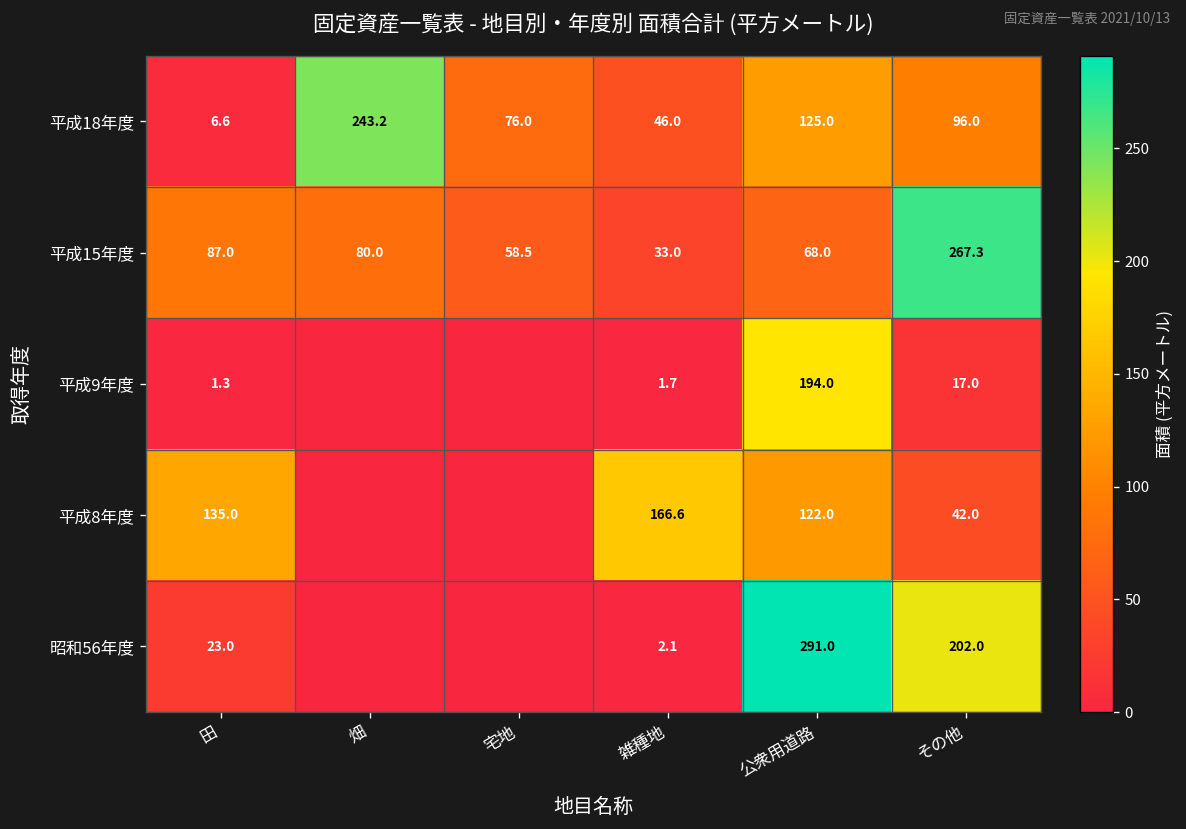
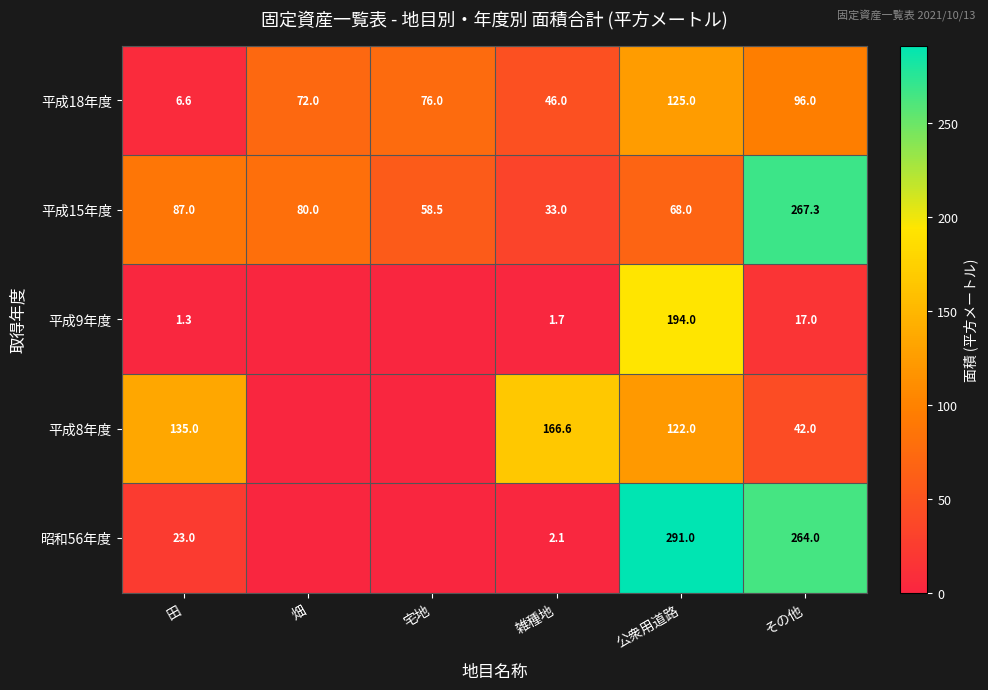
平成18年度, 畑: 243.2 -> 72.0
昭和56年度, その他: 202.0 -> 264.0
